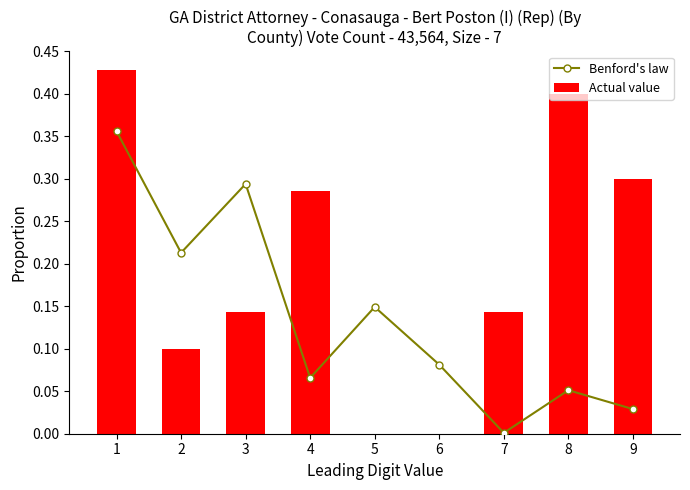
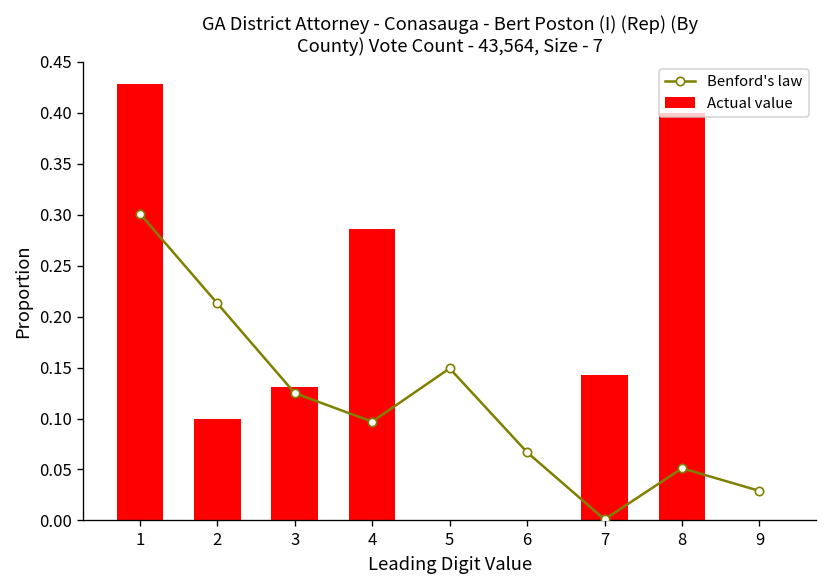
Benford's law, 1: 0.36 -> 0.30
Benford's law, 3: 0.29 -> 0.12
Actual value, 3: 0.14 -> 0.13
Benford's law, 4: 0.07 -> 0.10
Benford's law, 6: 0.08 -> 0.07
Actual value, 9: 0.3 -> 0.0
